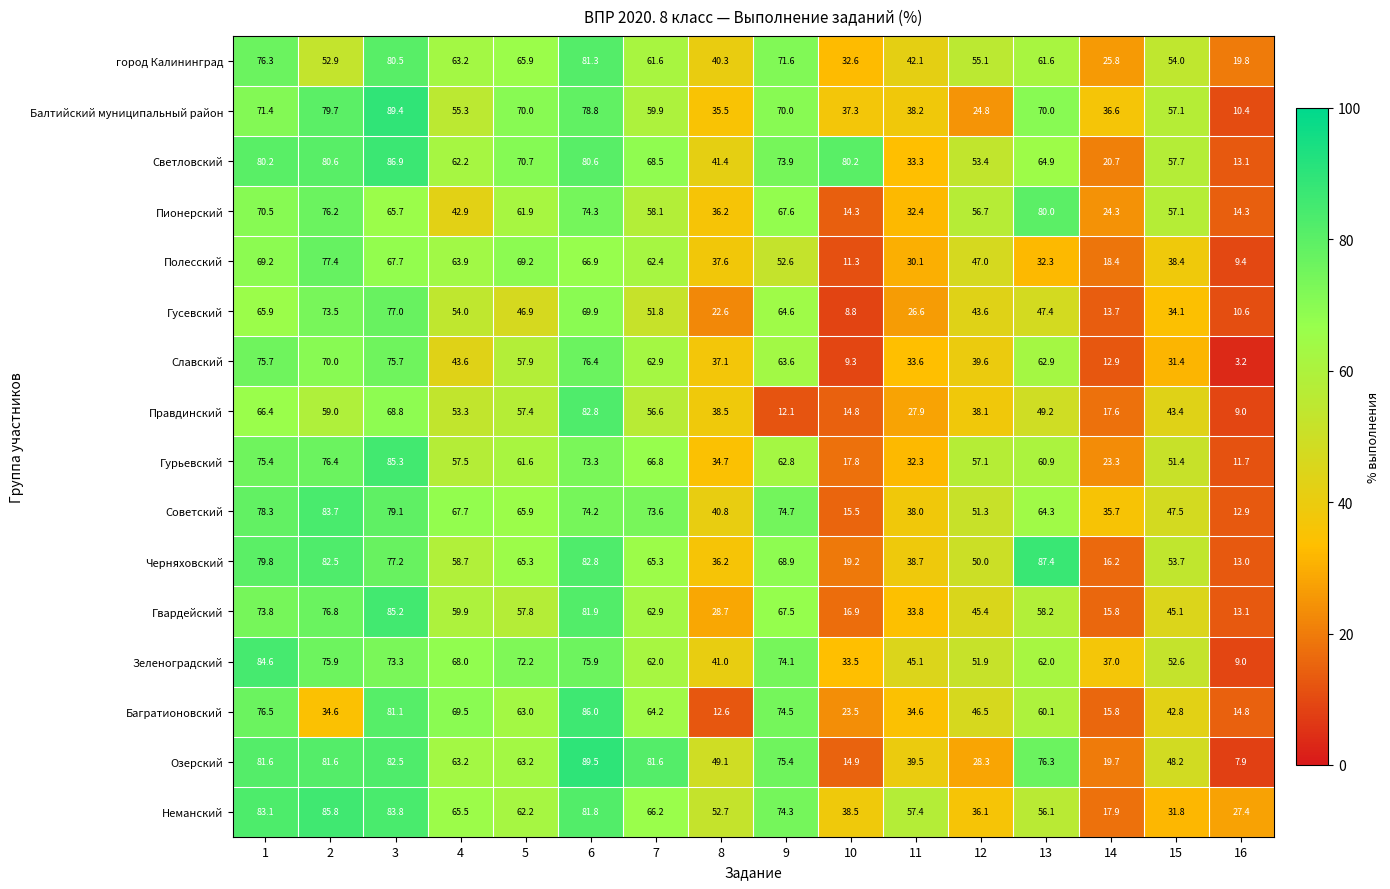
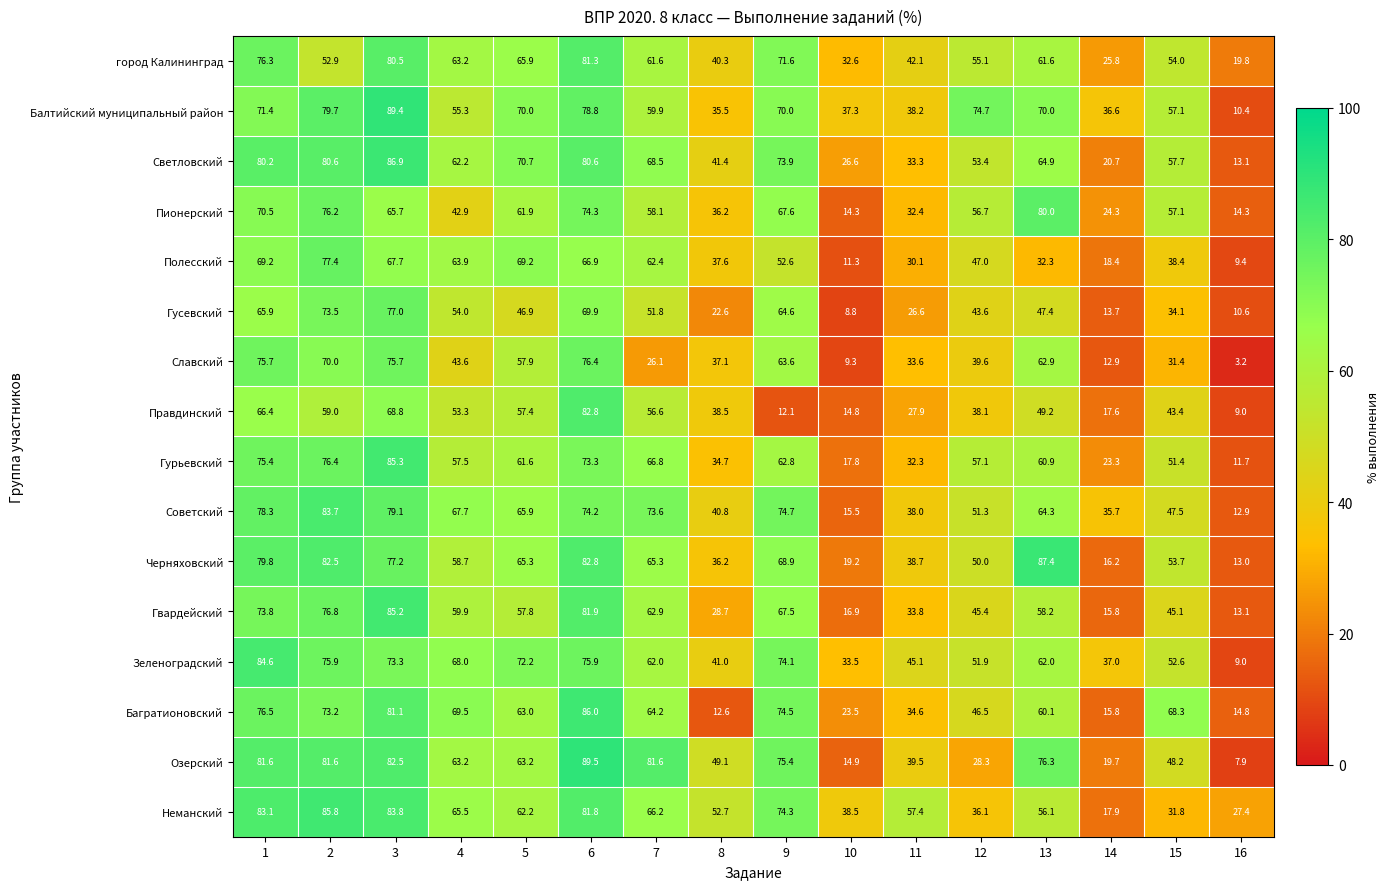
Балтийский муниципальный район, 12: 24.8 -> 74.7
Светловский, 10: 80.2 -> 26.6
Славский, 7: 62.9 -> 26.1
Багратионовский, 2: 34.6 -> 73.2
Багратионовский, 15: 42.8 -> 68.3
